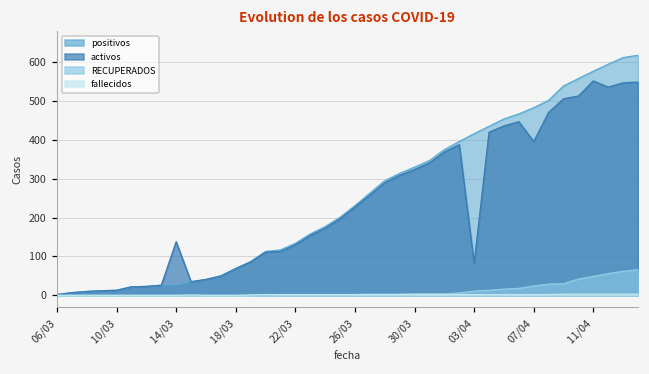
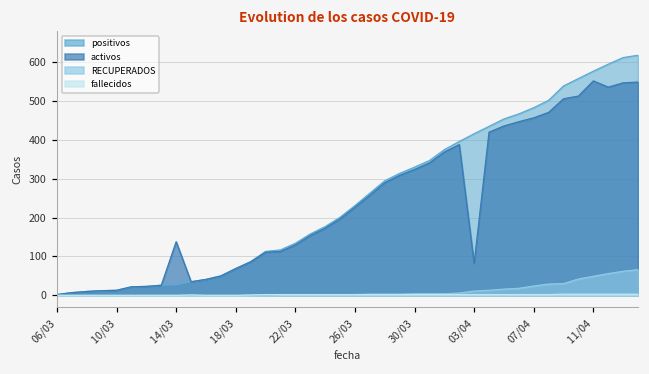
activos, 07/04: 400 -> 460
